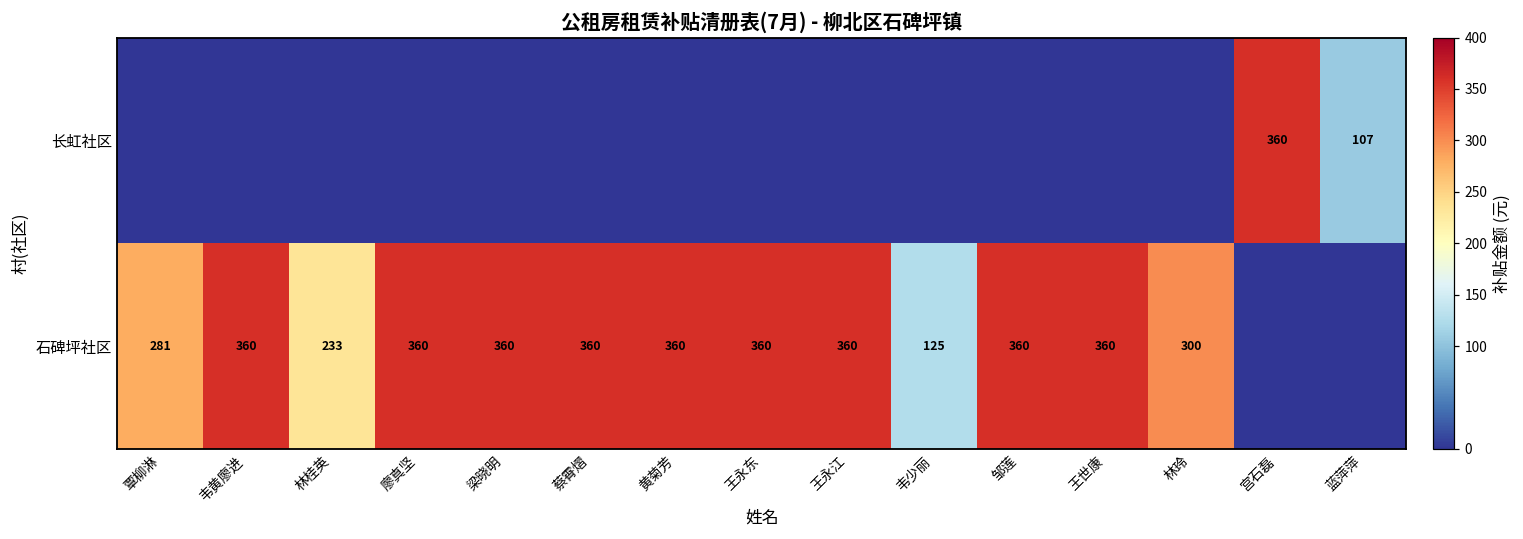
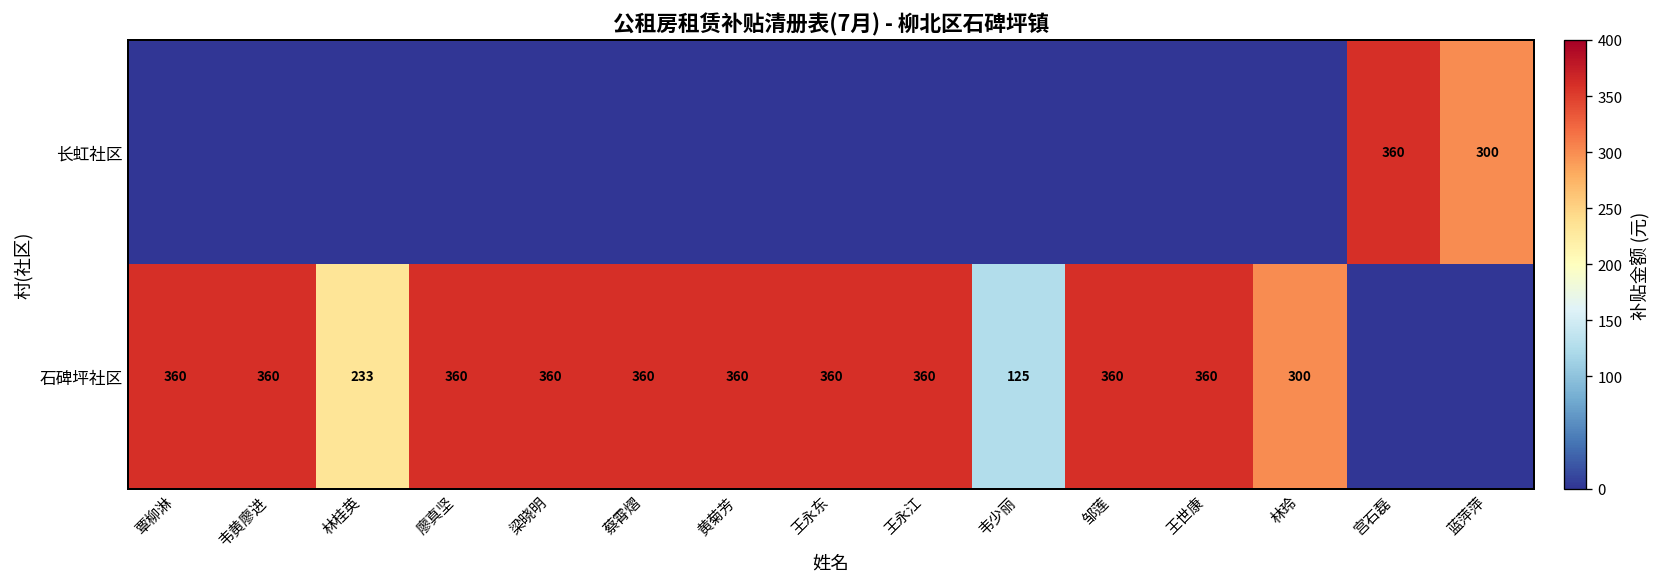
长虹社区, 蓝萍萍: 107 -> 300
石碑坪社区, 覃柳淋: 281 -> 360
